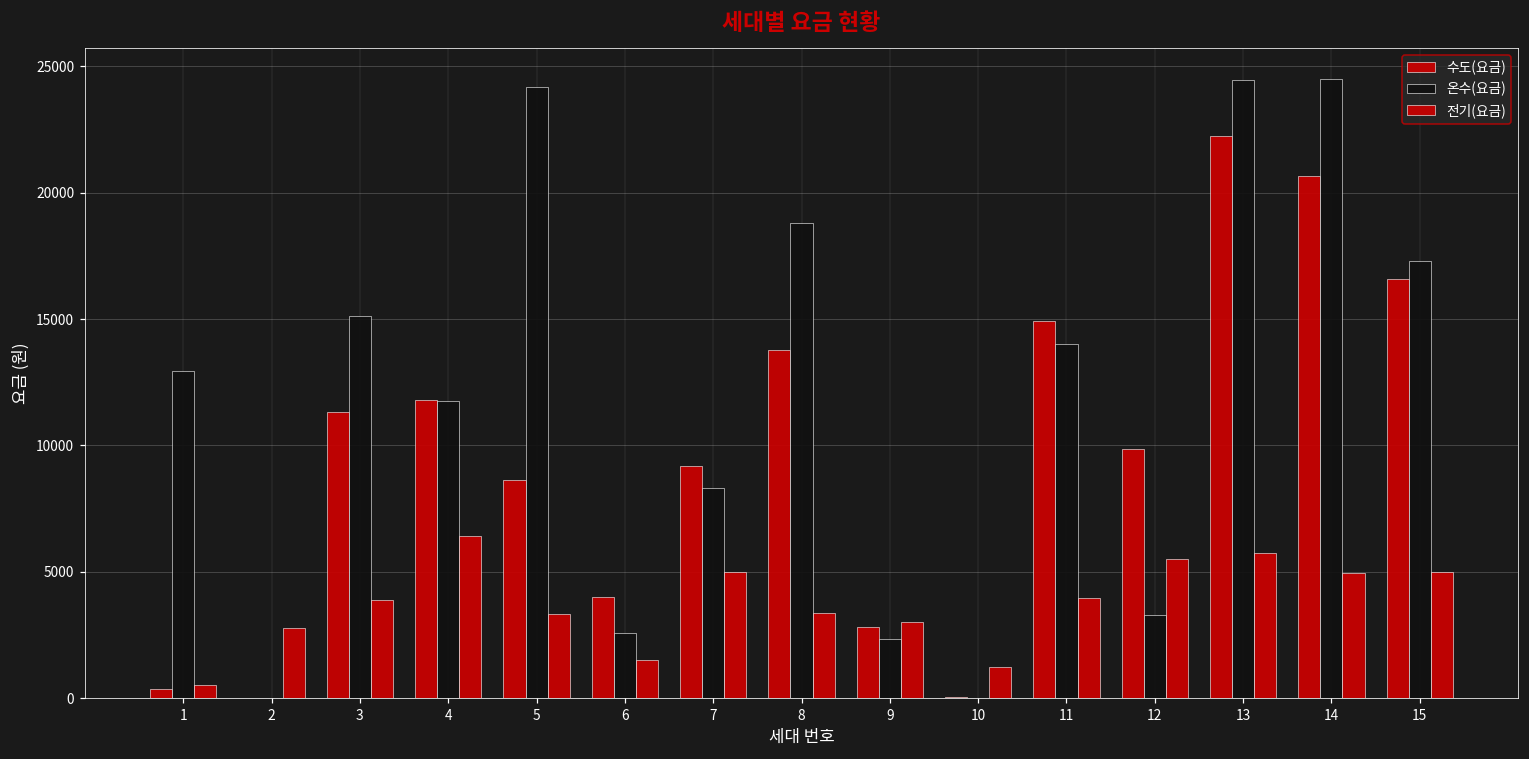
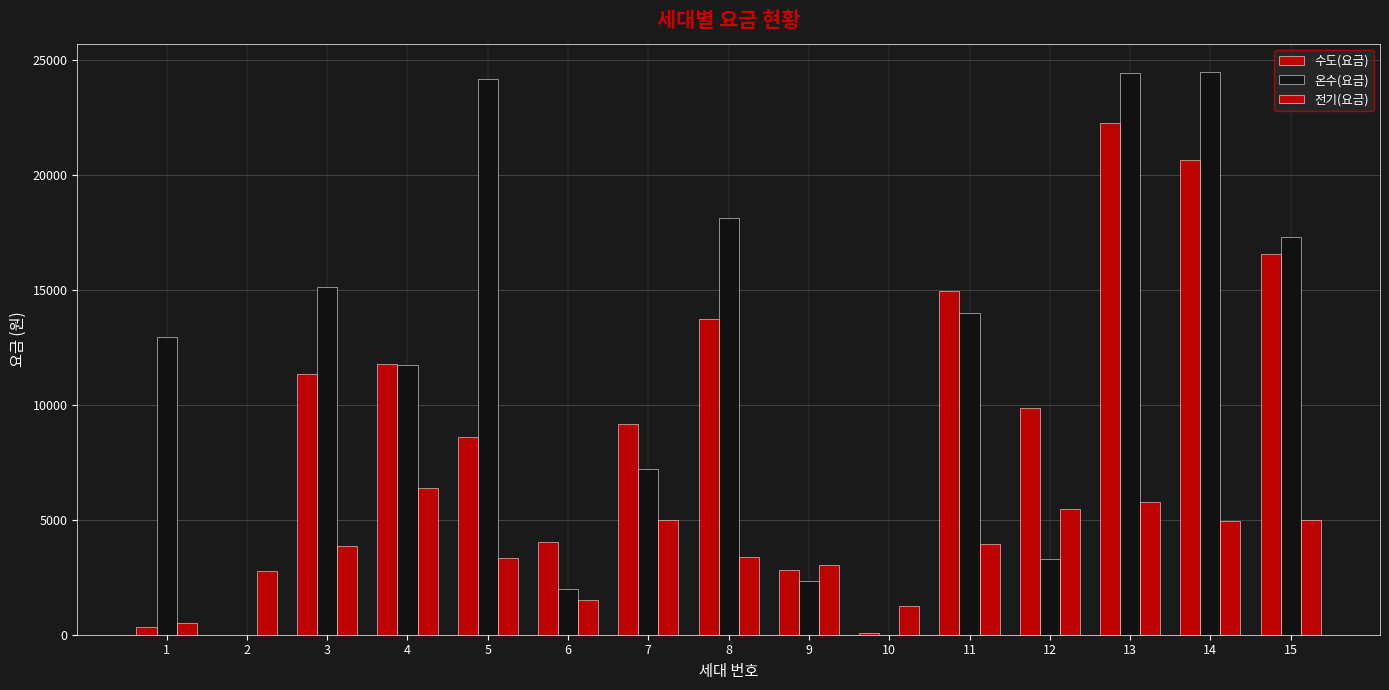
온수(요금), 6: 2600 -> 2000
온수(요금), 7: 8300 -> 7200
온수(요금), 8: 18800 -> 18100
